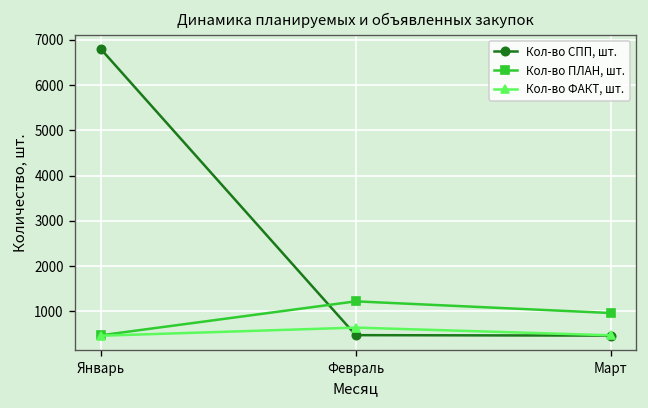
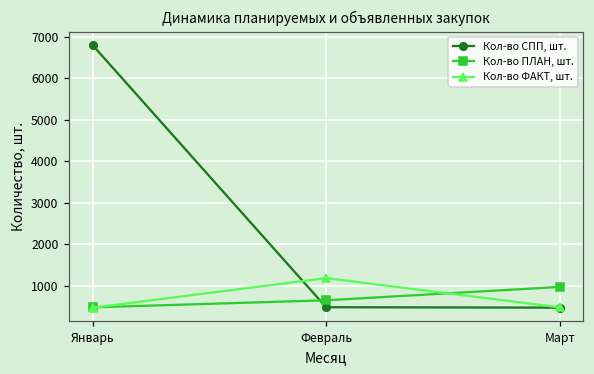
Кол-во ПЛАН, шт., Февраль: 1200 -> 600
Кол-во ФАКТ, шт., Февраль: 600 -> 1200
